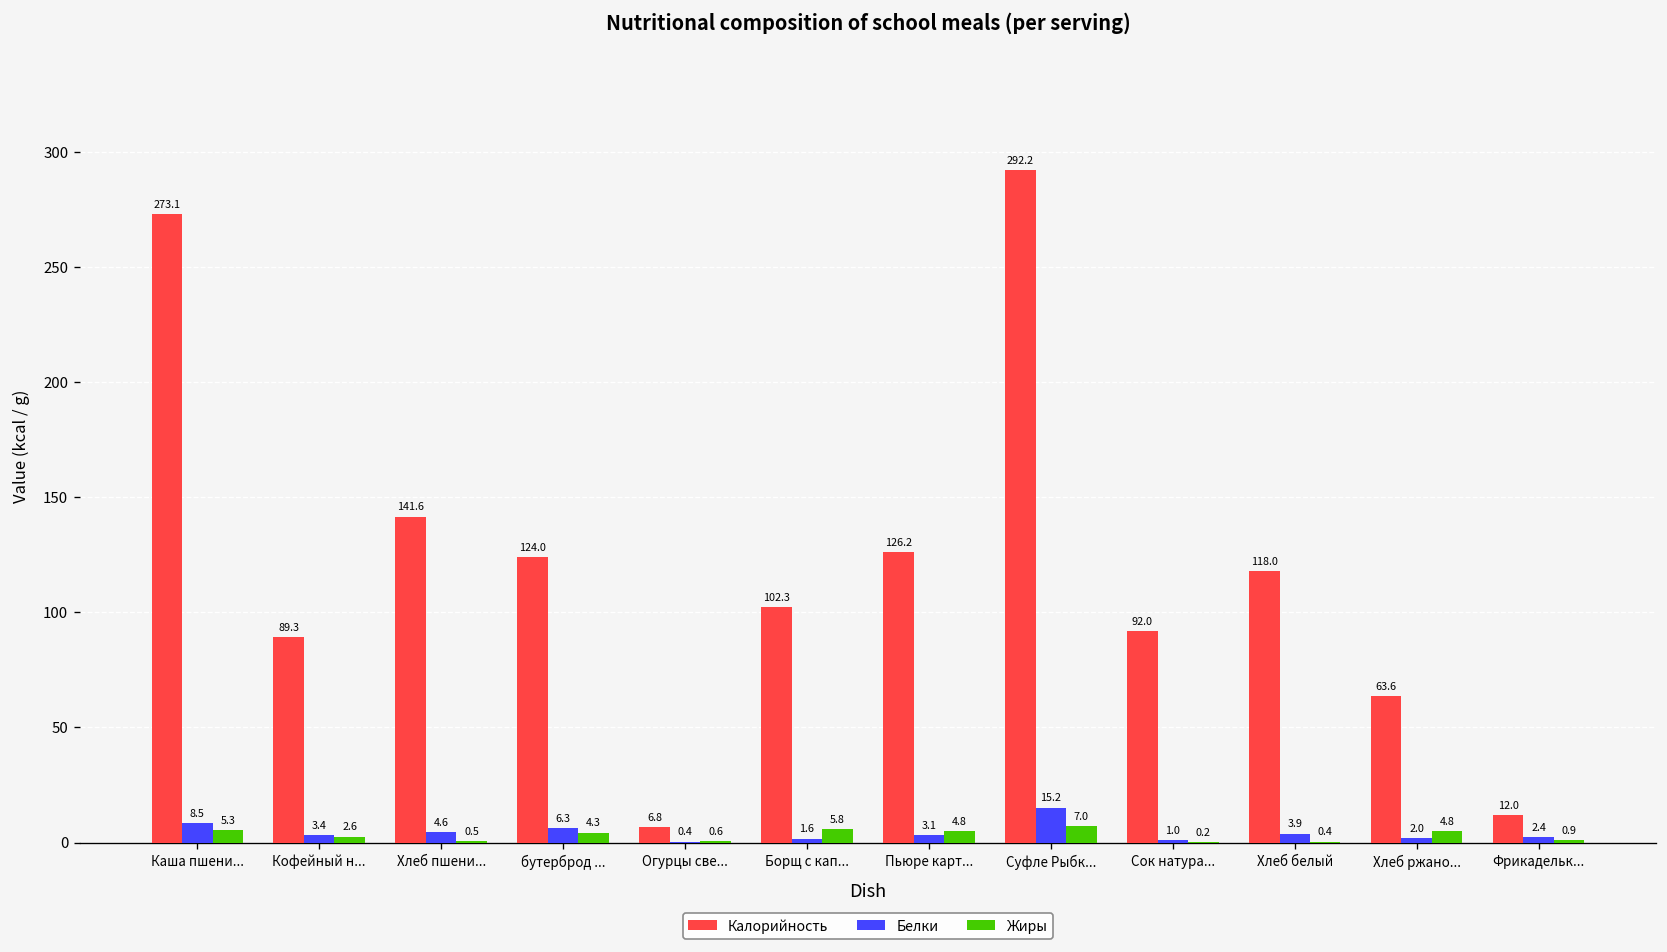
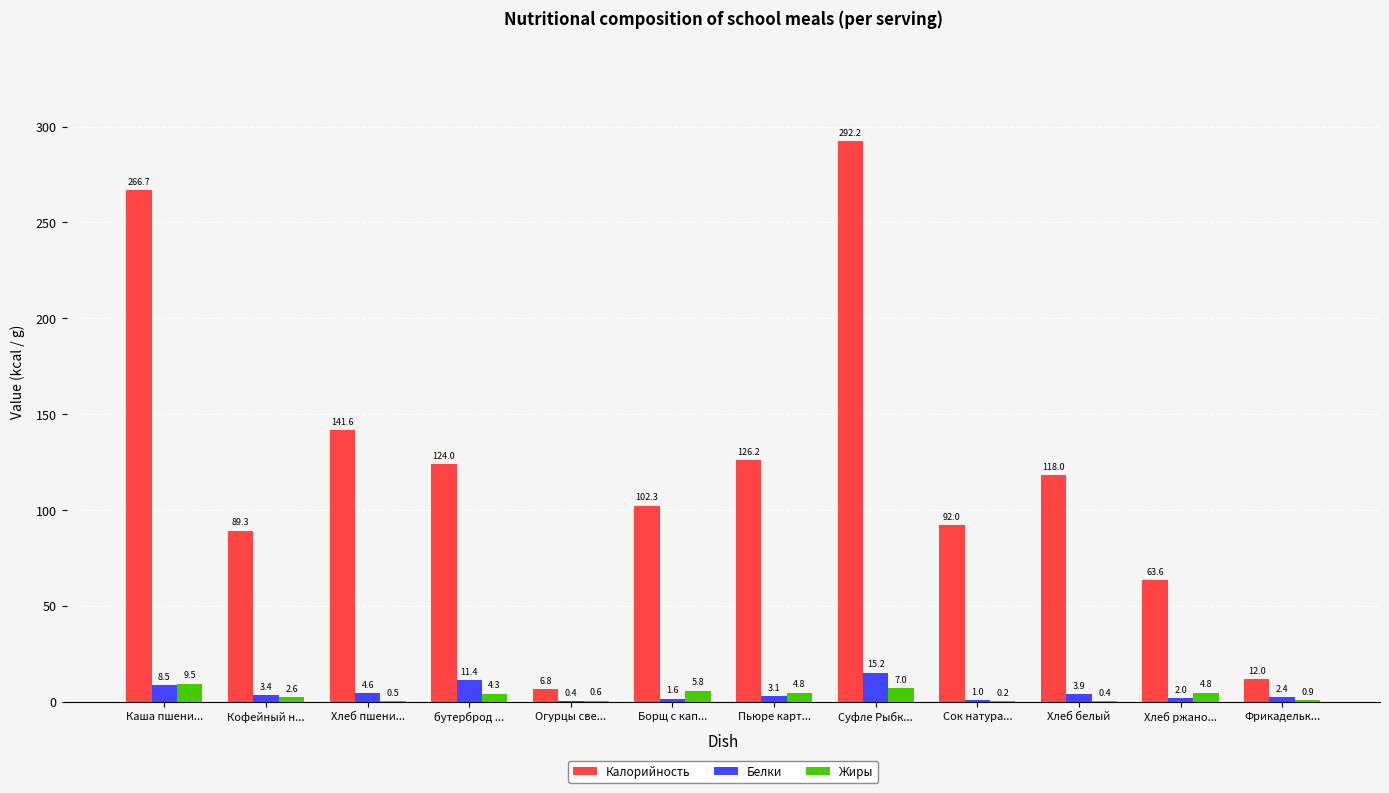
Калорийность, Каша пшени...: 273.1 -> 266.7
Жиры, Каша пшени...: 5.3 -> 9.5
Белки, бутерброд ...: 6.3 -> 11.4
